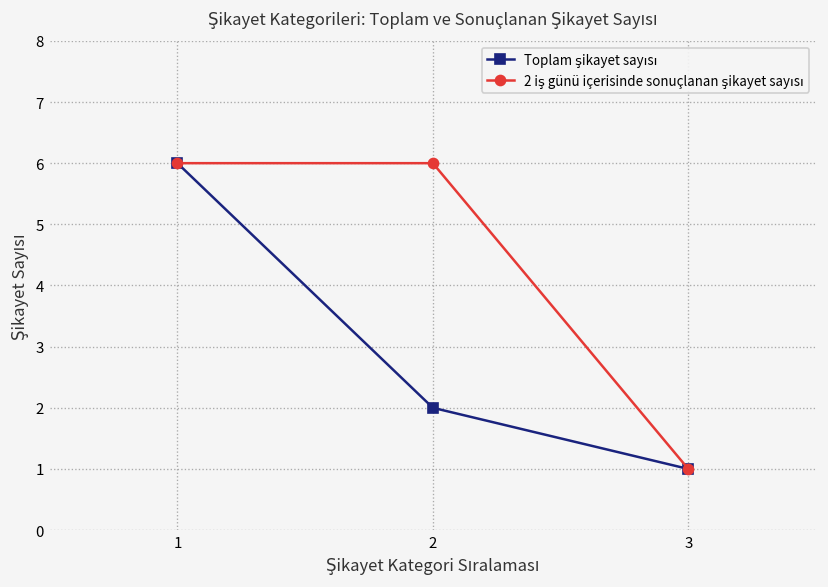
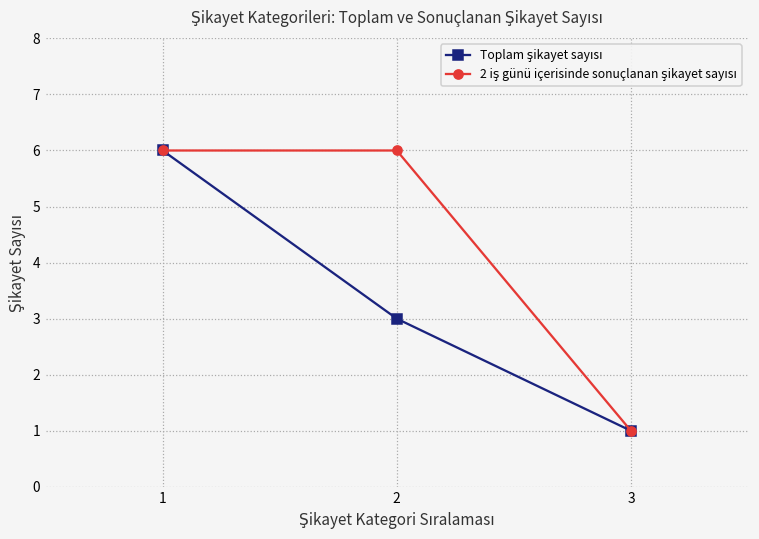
Toplam şikayet sayısı, 2: 2 -> 3
